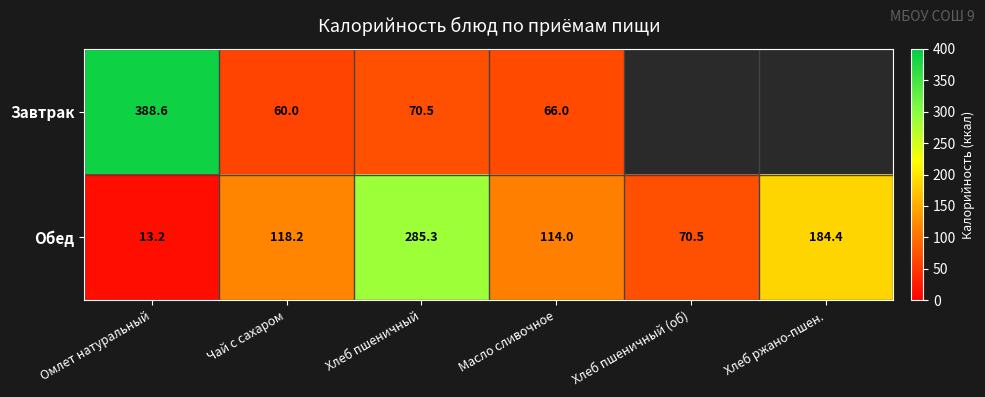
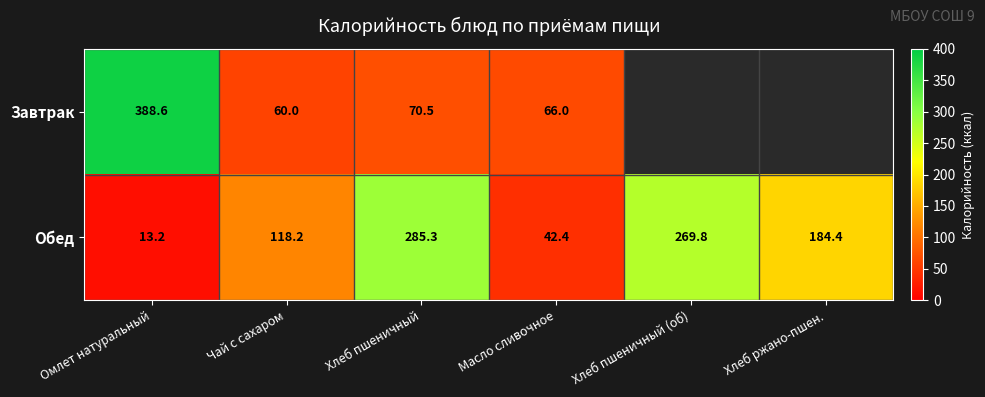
Обед, Масло сливочное: 114.0 -> 42.4
Обед, Хлеб пшеничный (об): 70.5 -> 269.8
